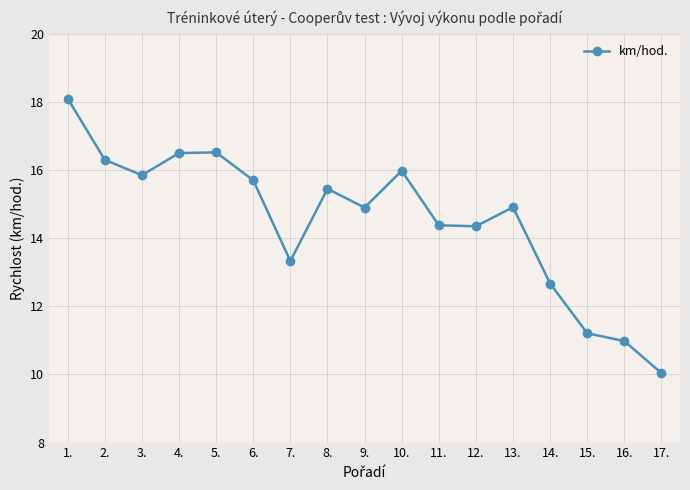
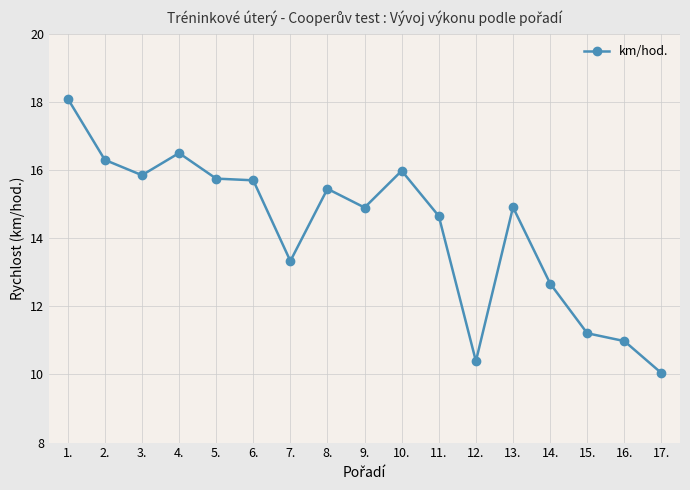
5.: 16.5 -> 15.8
11.: 14.4 -> 14.7
12.: 14.4 -> 10.4
